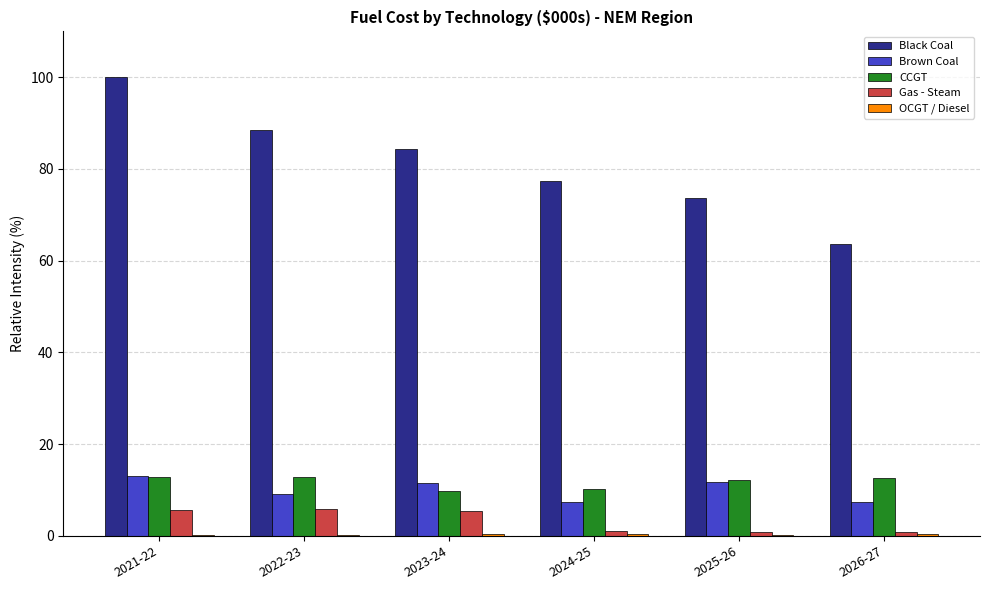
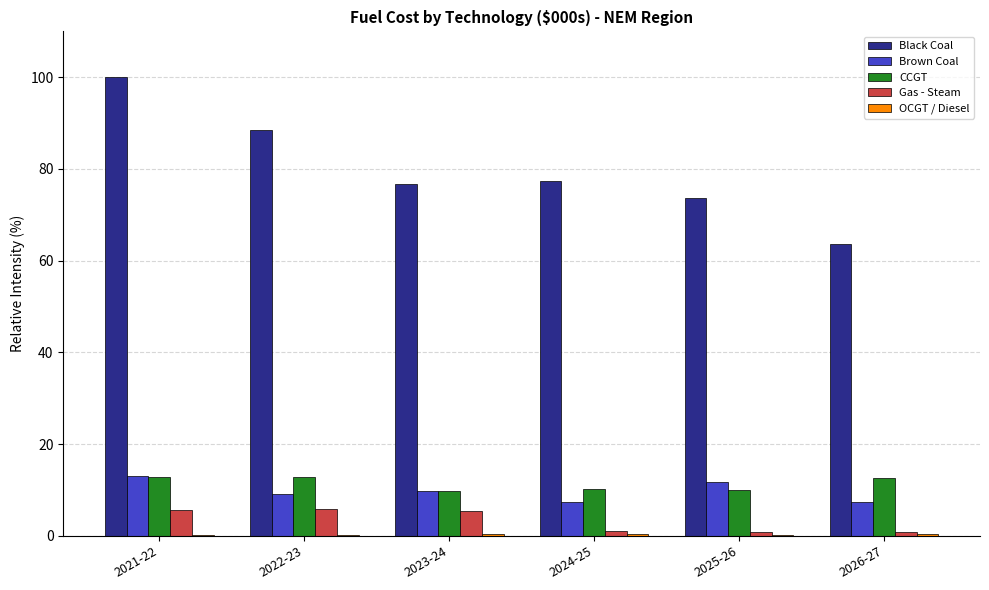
Black Coal, 2023-24: 84 -> 77
Brown Coal, 2023-24: 12 -> 10
CCGT, 2025-26: 12 -> 10
